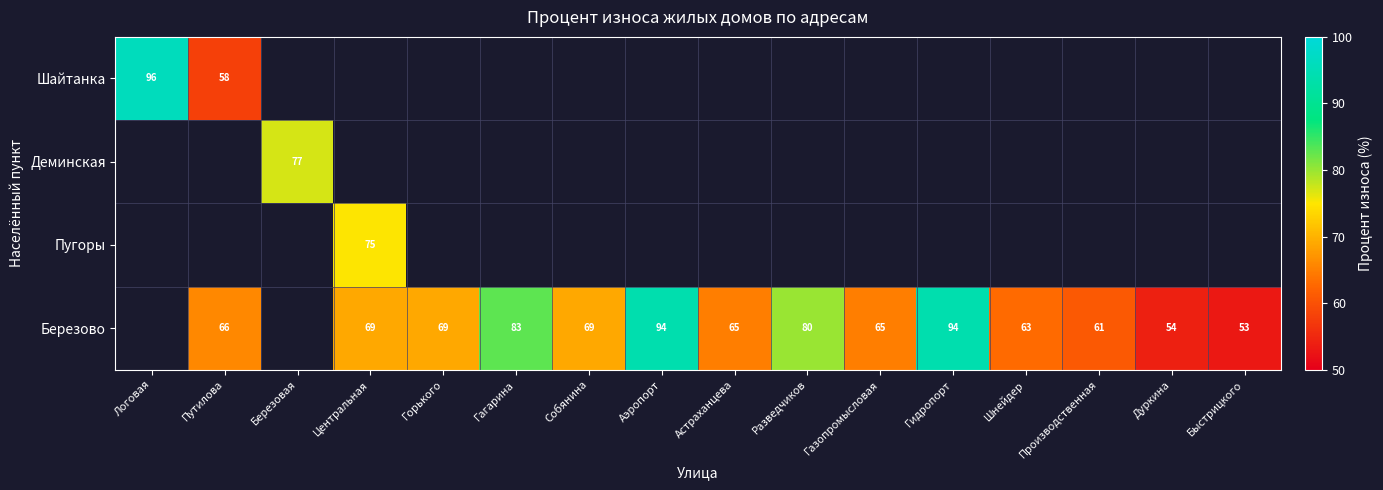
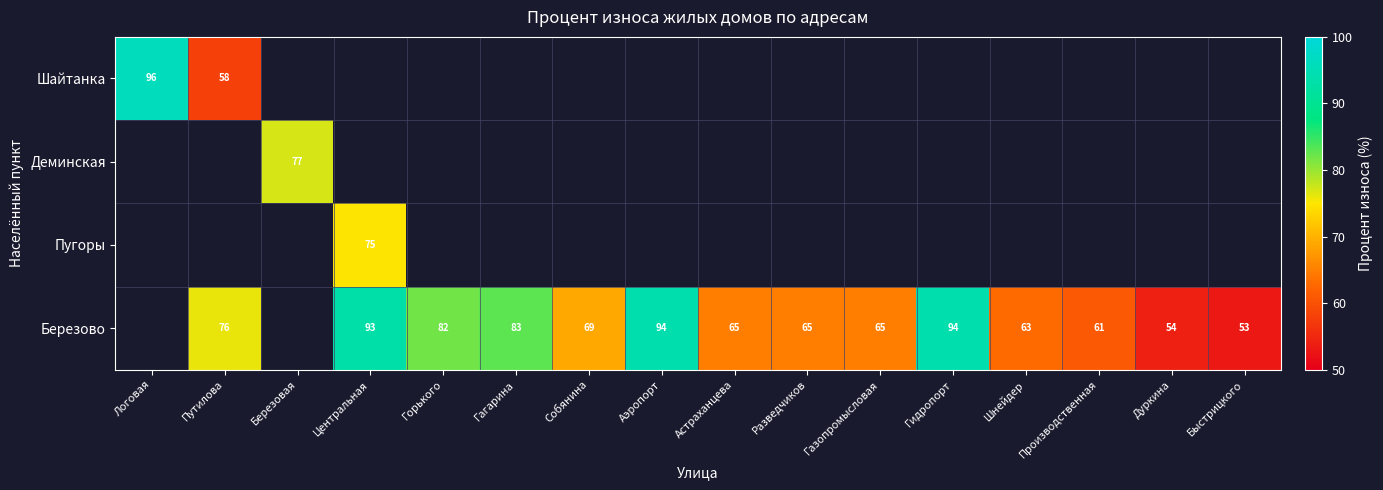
Березово, Путилова: 66 -> 76
Березово, Центральная: 69 -> 93
Березово, Горького: 69 -> 82
Березово, Разведчиков: 80 -> 65
